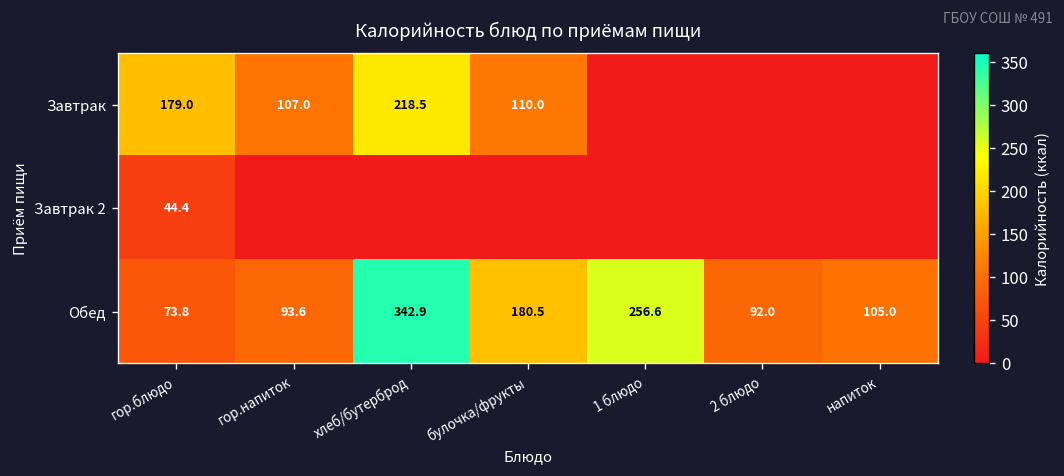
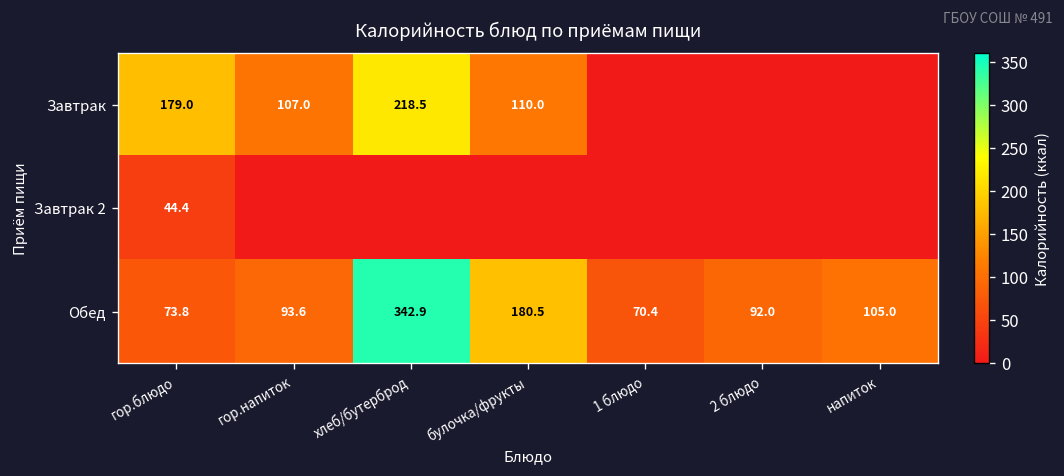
Обед, 1 блюдо: 256.6 -> 70.4
